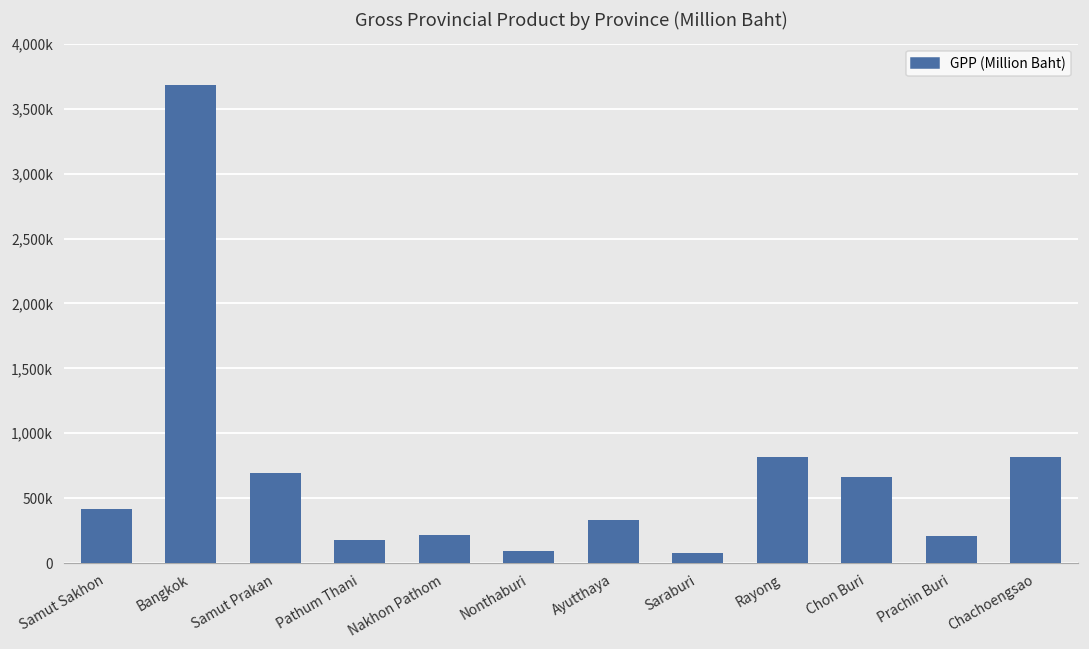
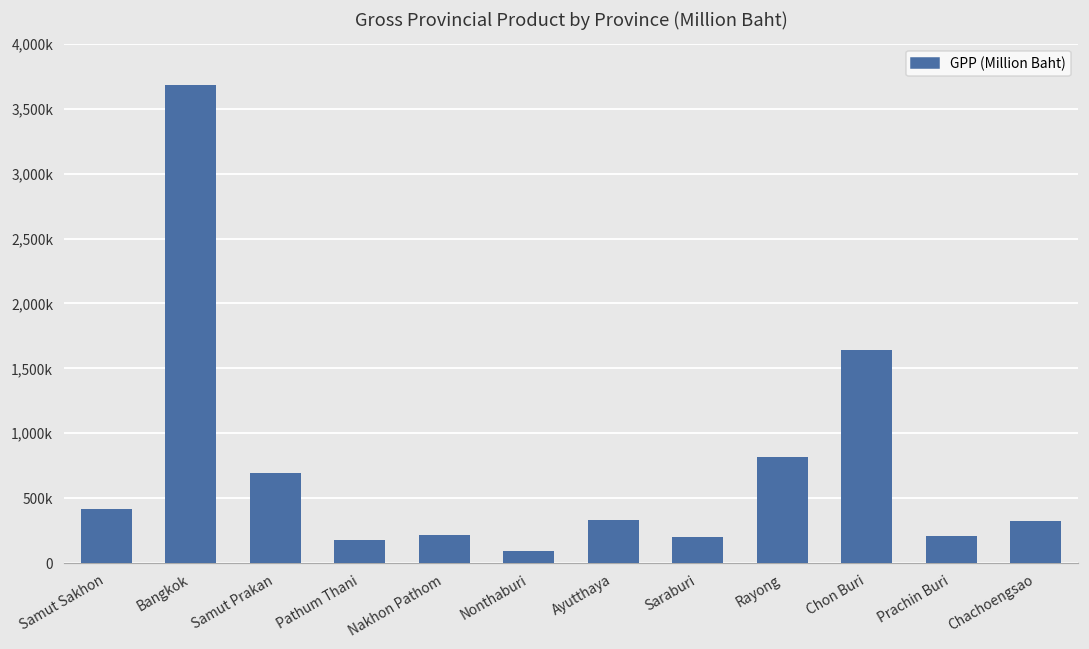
Saraburi: 70,000 -> 200,000
Chon Buri: 660,000 -> 1,640,000
Chachoengsao: 820,000 -> 330,000
